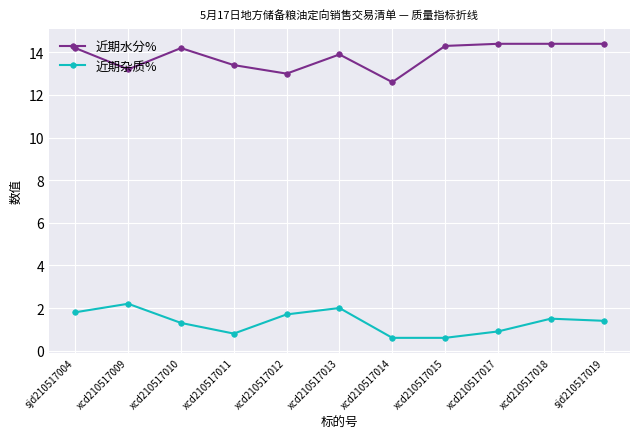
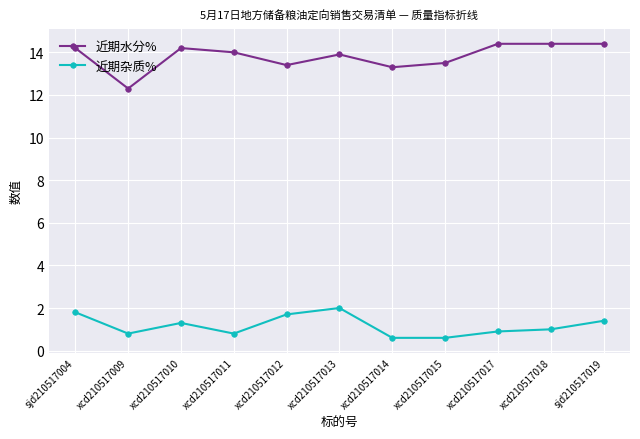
近期水分%, xcd210517009: 13.2 -> 12.3
近期杂质%, xcd210517009: 2.2 -> 0.8
近期水分%, xcd210517011: 13.4 -> 14.0
近期水分%, xcd210517012: 13.0 -> 13.4
近期水分%, xcd210517014: 12.6 -> 13.3
近期水分%, xcd210517015: 14.3 -> 13.5
近期杂质%, xcd210517018: 1.5 -> 1.0
